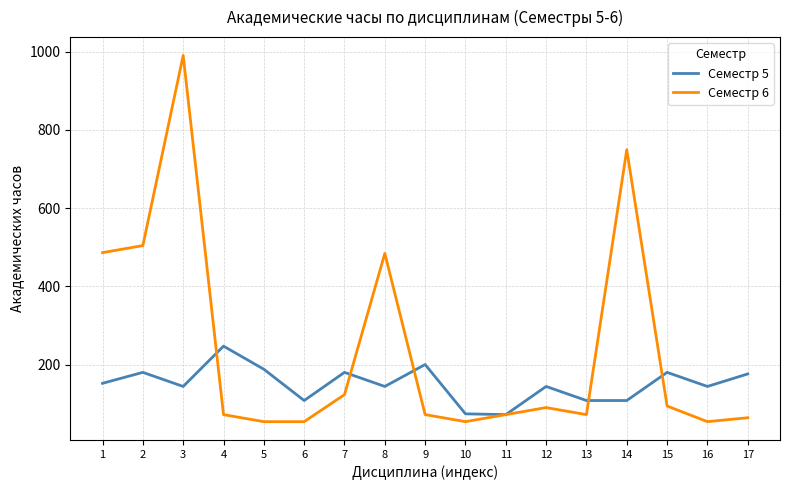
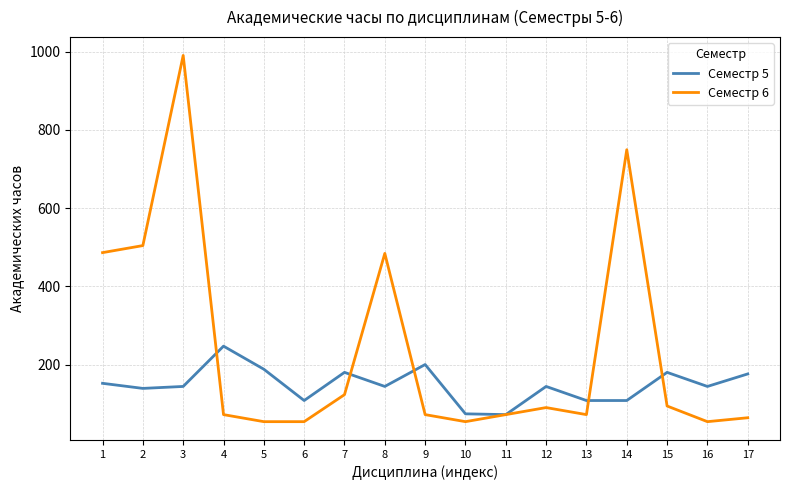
Семестр 5, 2: 180 -> 140
